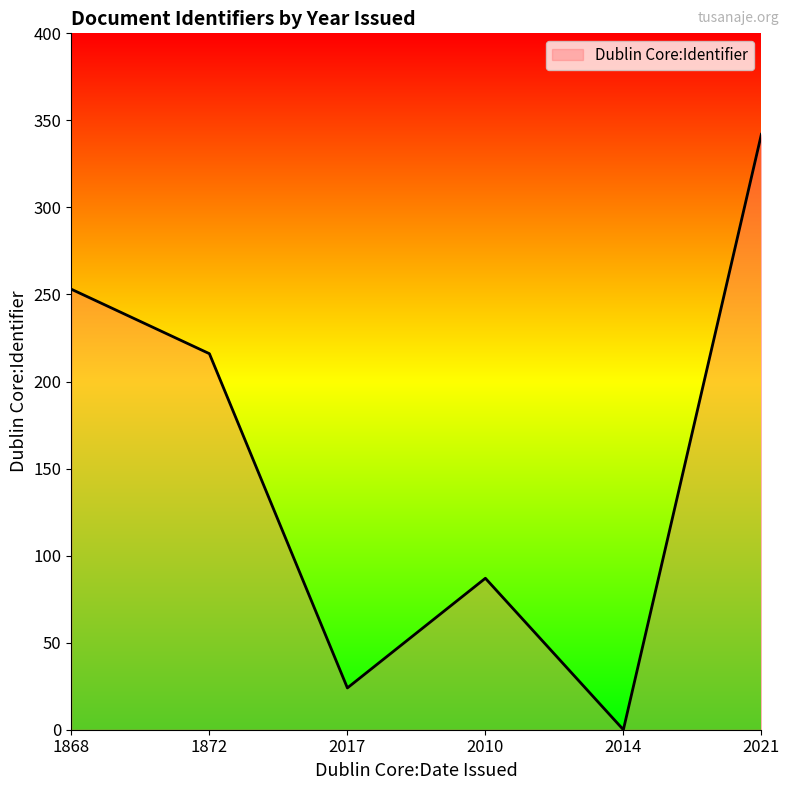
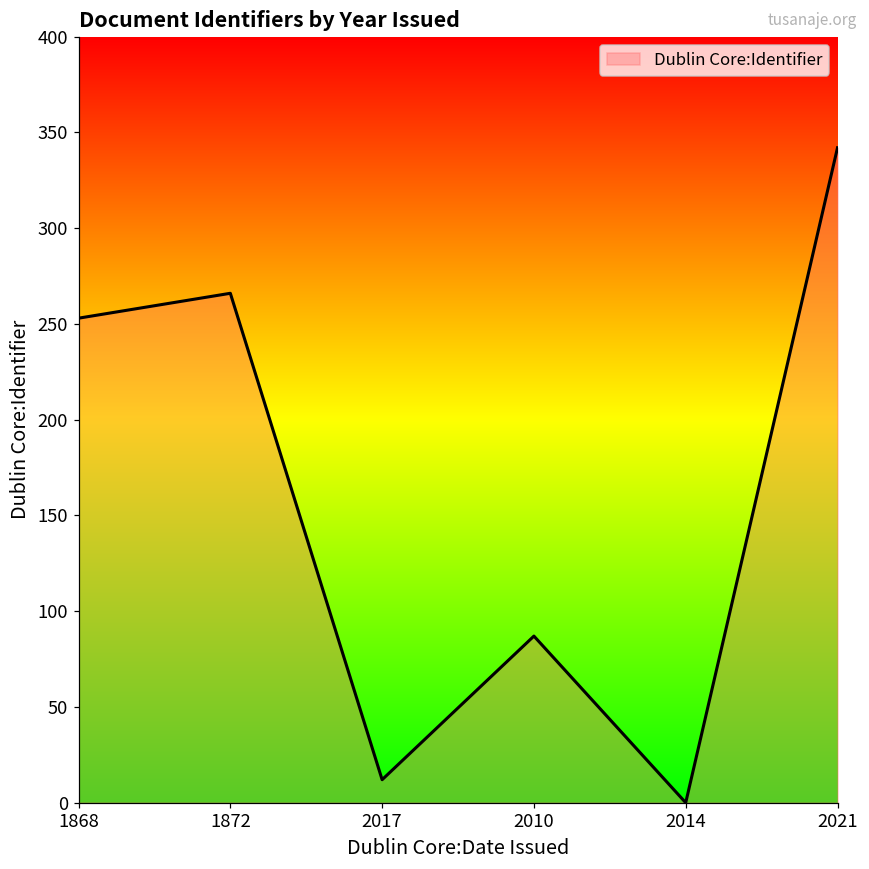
1872: 216 -> 266
2017: 24 -> 12
